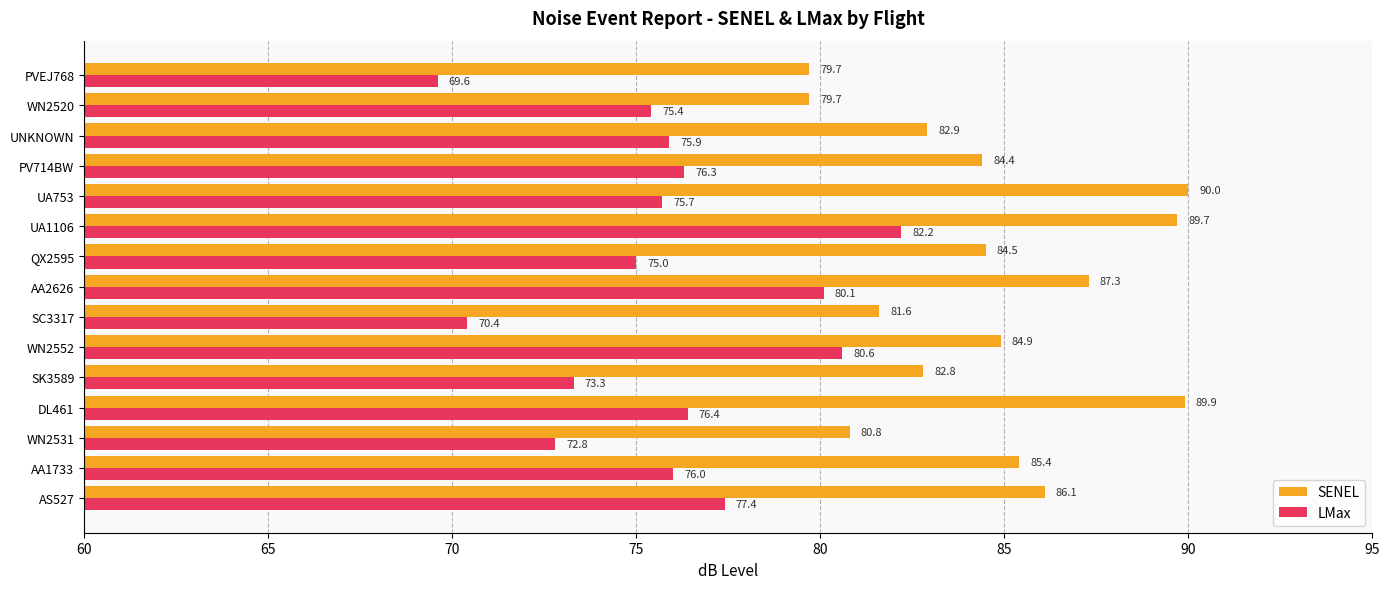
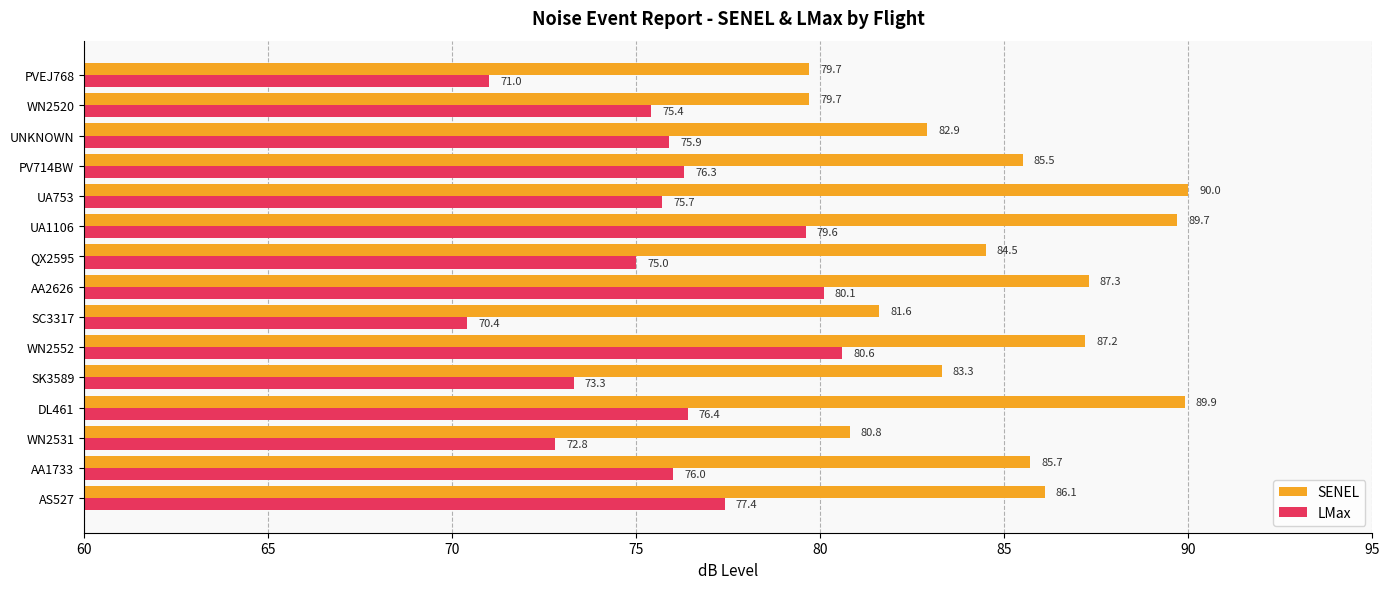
LMax, PVEJ768: 69.6 -> 71.0
SENEL, PV714BW: 84.4 -> 85.5
LMax, UA1106: 82.2 -> 79.6
SENEL, WN2552: 84.9 -> 87.2
SENEL, SK3589: 82.8 -> 83.3
SENEL, AA1733: 85.4 -> 85.7
